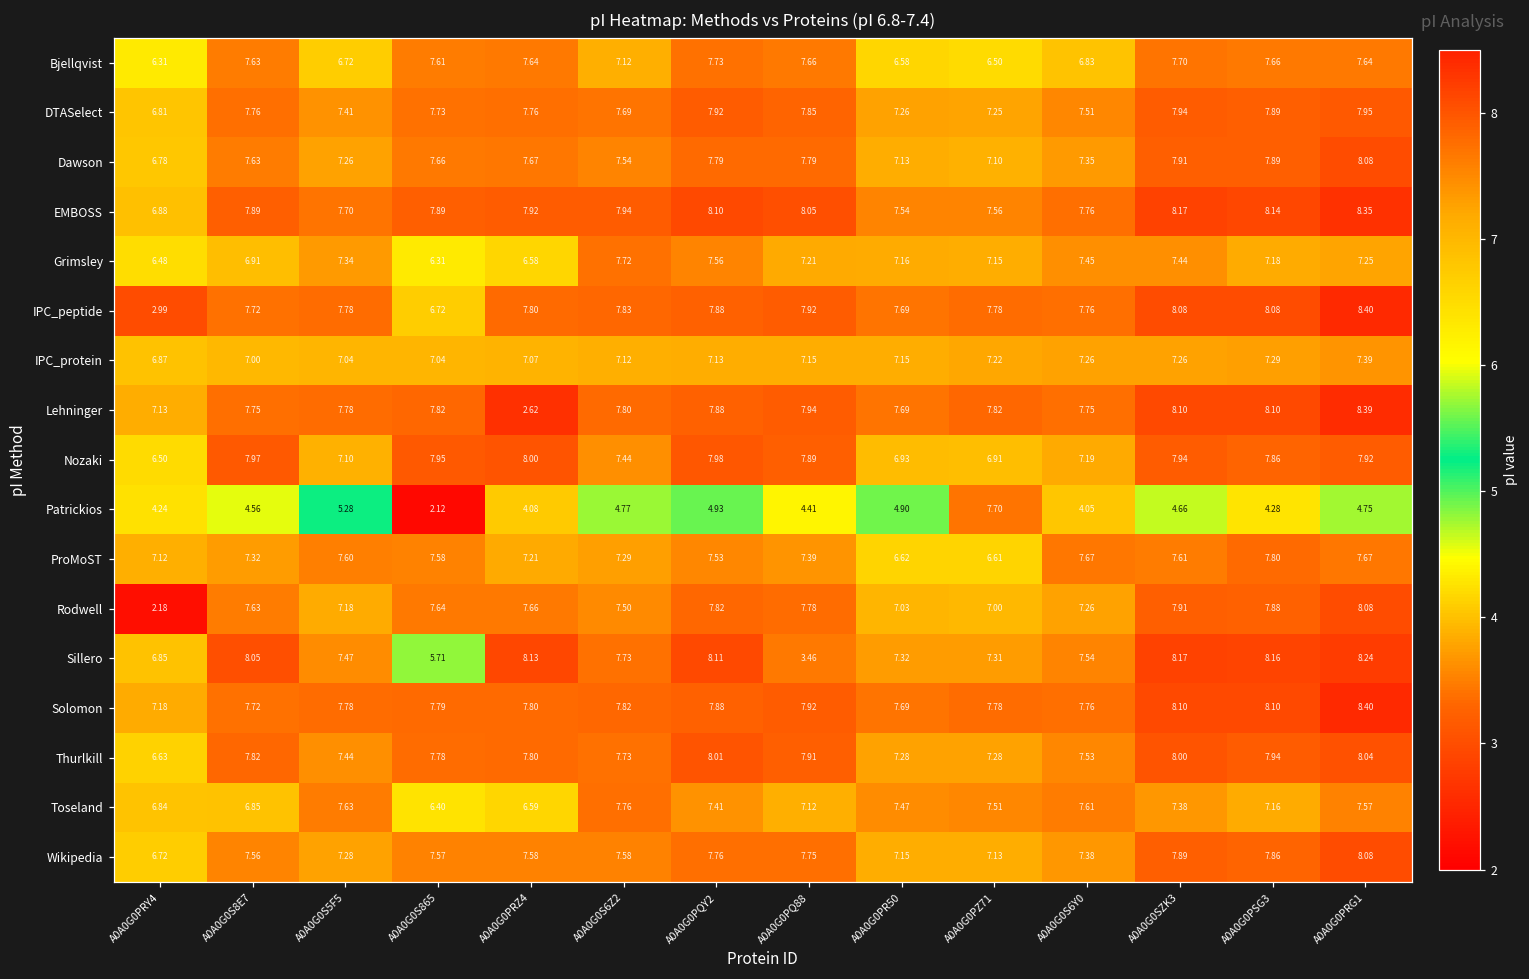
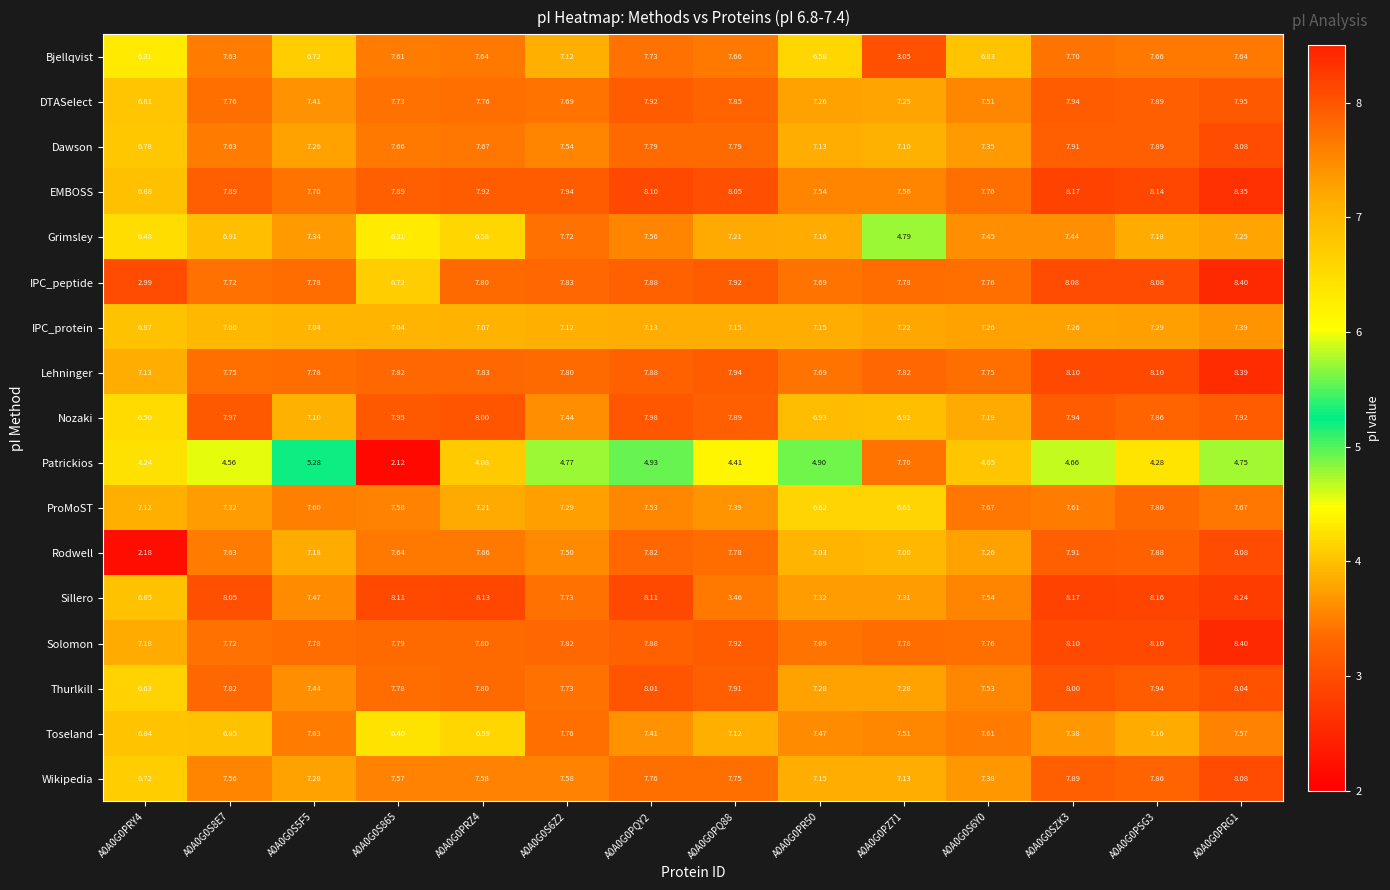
Bjellqvist, A0A0G0PZ71: 6.50 -> 3.05
Grimsley, A0A0G0PZ71: 7.15 -> 4.79
Lehninger, A0A0G0PRZ4: 2.62 -> 7.83
Sillero, A0A0G0S865: 5.71 -> 8.11
